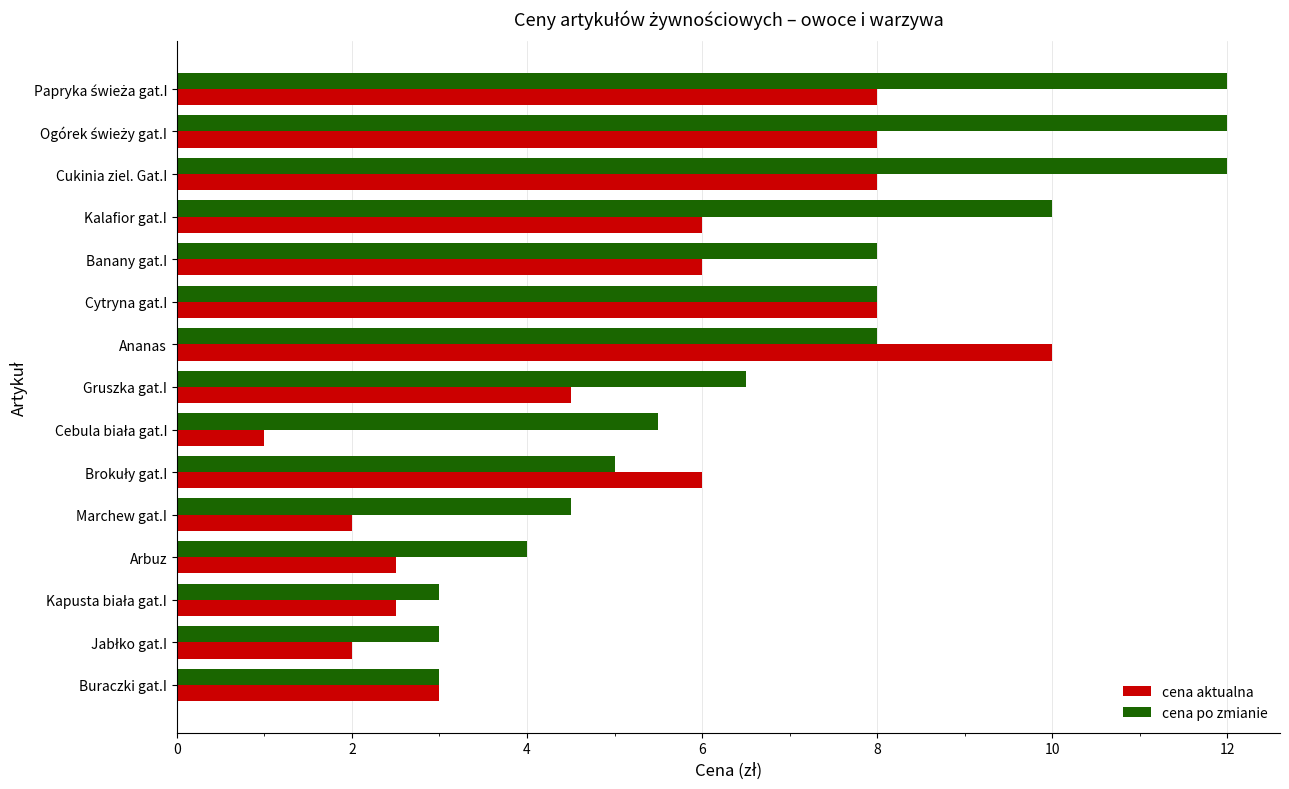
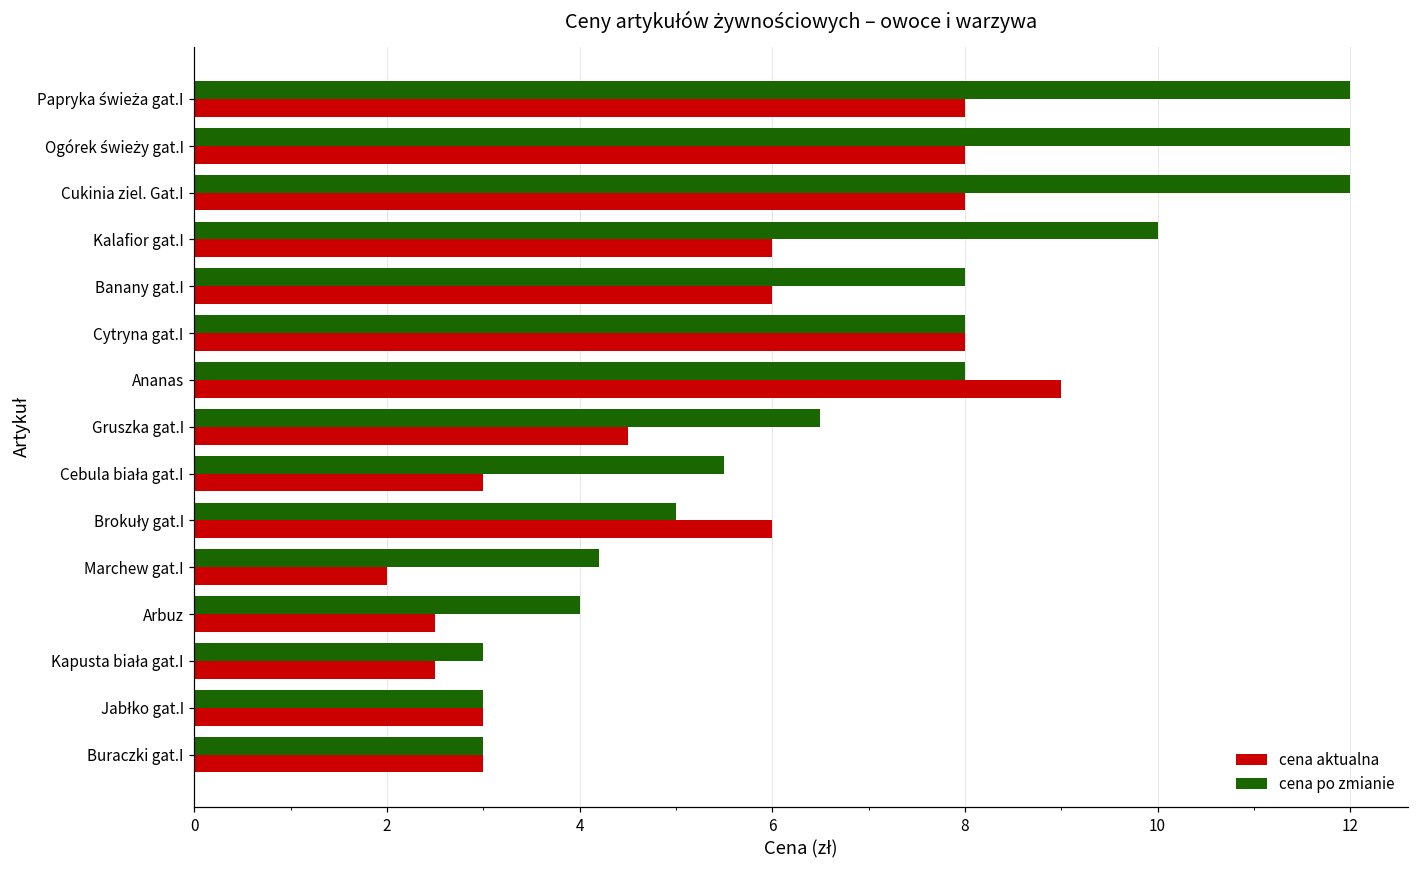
cena aktualna, Ananas: 10 -> 9
cena aktualna, Cebula biała gat.I: 1 -> 3
cena po zmianie, Marchew gat.I: 4.5 -> 4.2
cena aktualna, Jabłko gat.I: 2 -> 3
